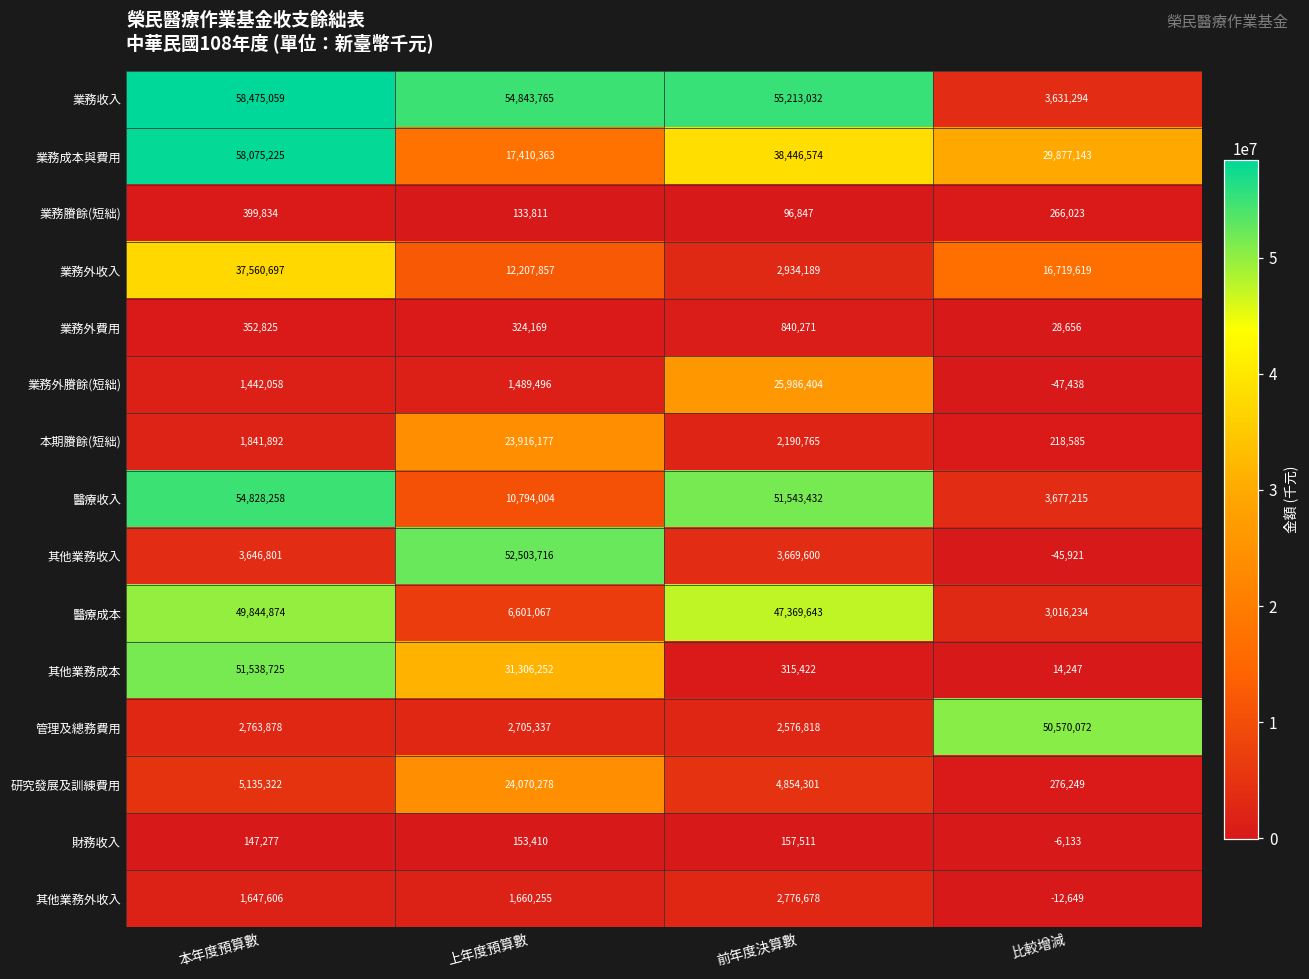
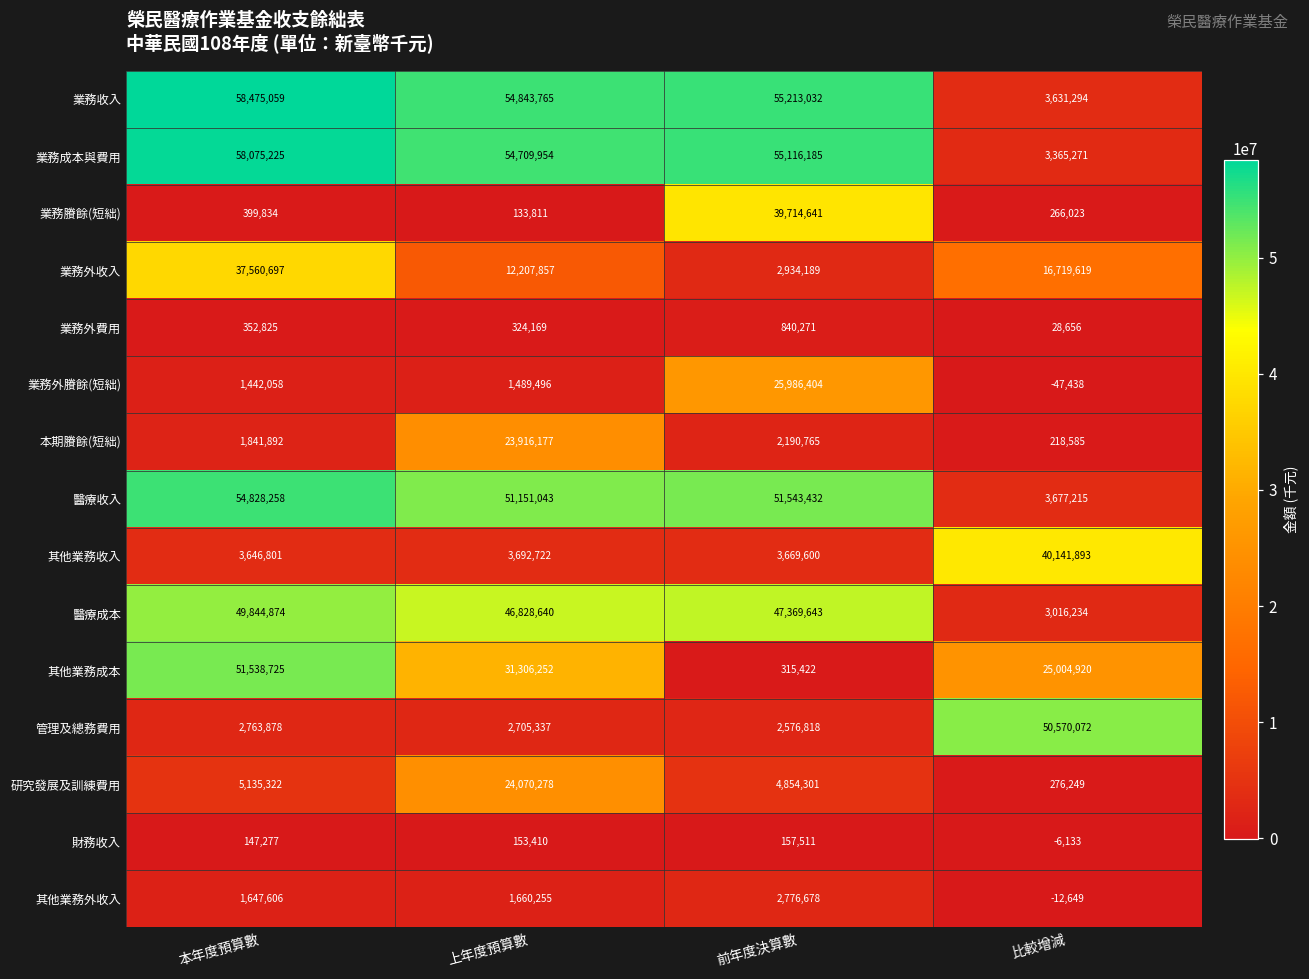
業務成本與費用, 上年度預算數: 17,410,363 -> 54,709,954
業務成本與費用, 前年度決算數: 38,446,574 -> 55,116,185
業務成本與費用, 比較增減: 29,877,143 -> 3,365,271
業務賸餘(短絀), 前年度決算數: 96,847 -> 39,714,641
醫療收入, 上年度預算數: 10,794,004 -> 51,151,043
其他業務收入, 上年度預算數: 52,503,716 -> 3,692,722
其他業務收入, 比較增減: -45,921 -> 40,141,893
醫療成本, 上年度預算數: 6,601,067 -> 46,828,640
其他業務成本, 比較增減: 14,247 -> 25,004,920
